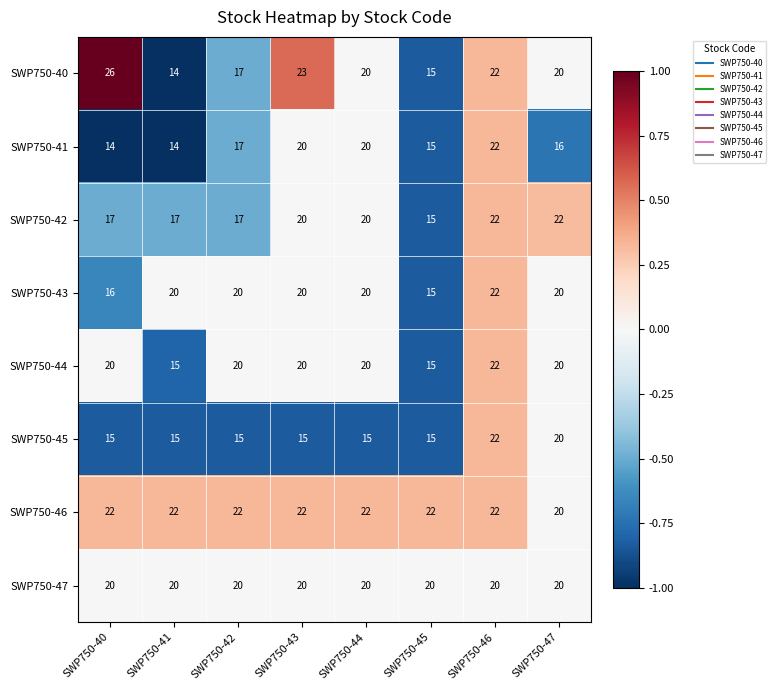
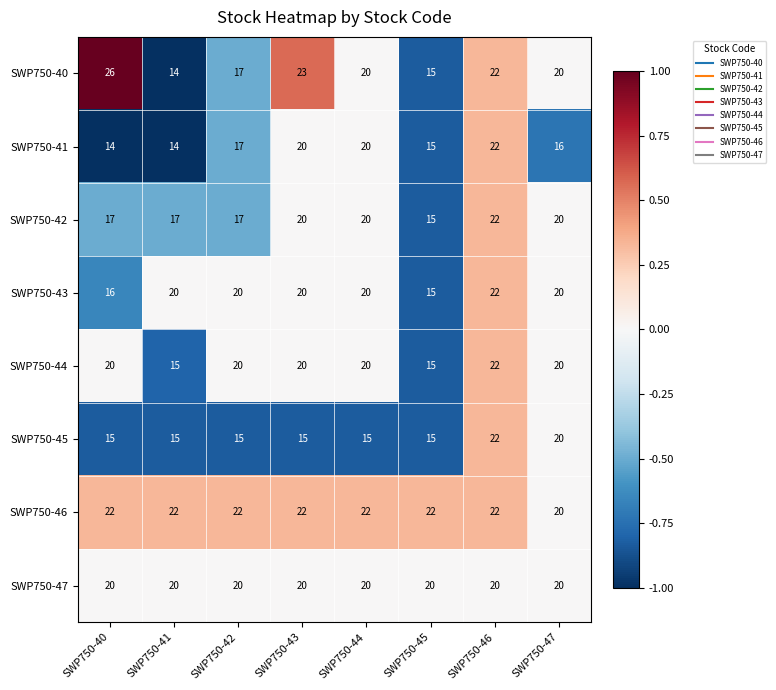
SWP750-42, SWP750-47: 22 -> 20
